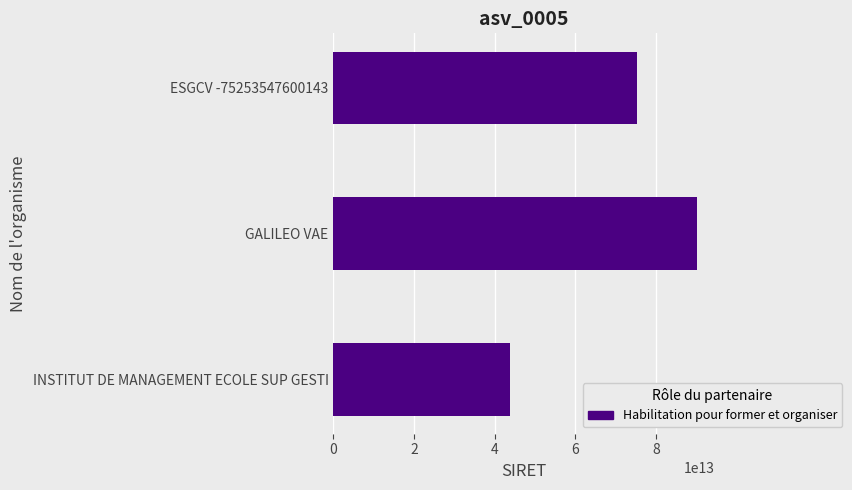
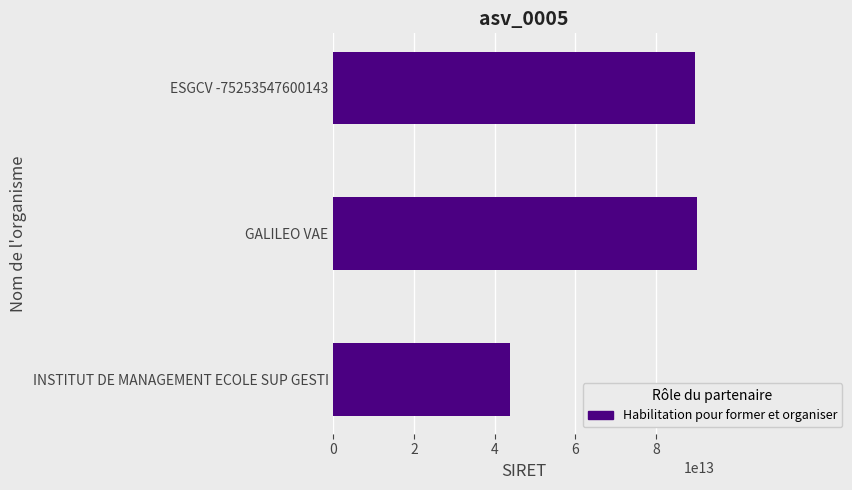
ESGCV -75253547600143: 75000000000000 -> 90000000000000
